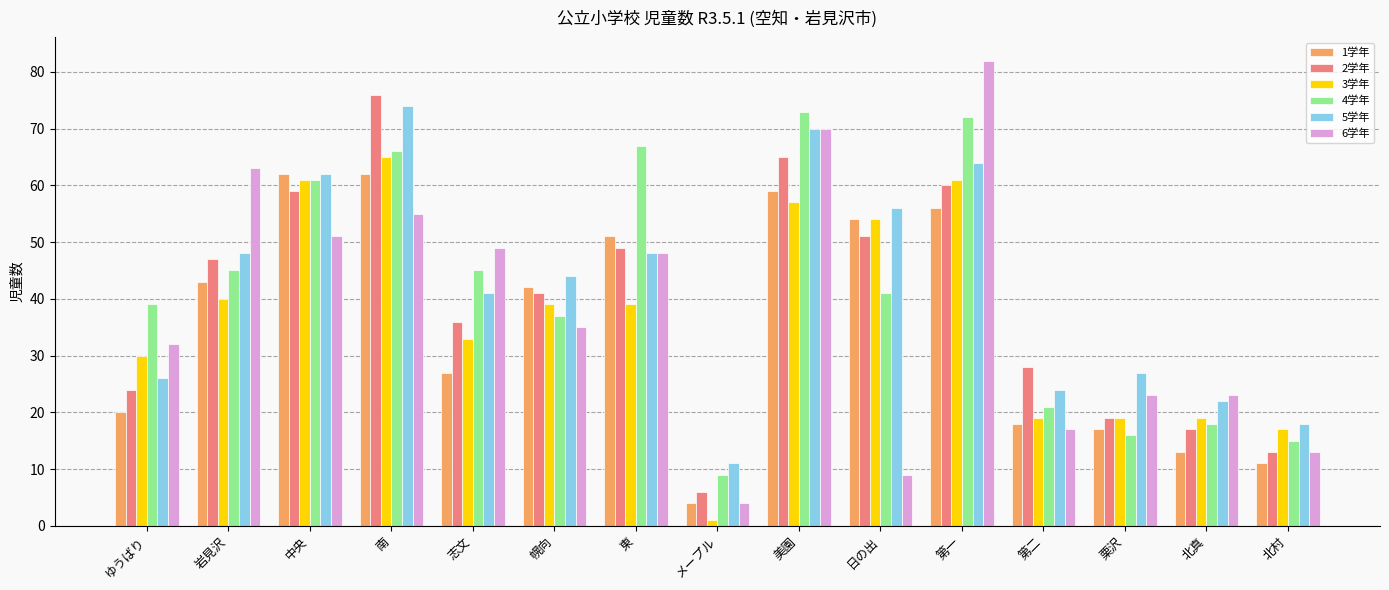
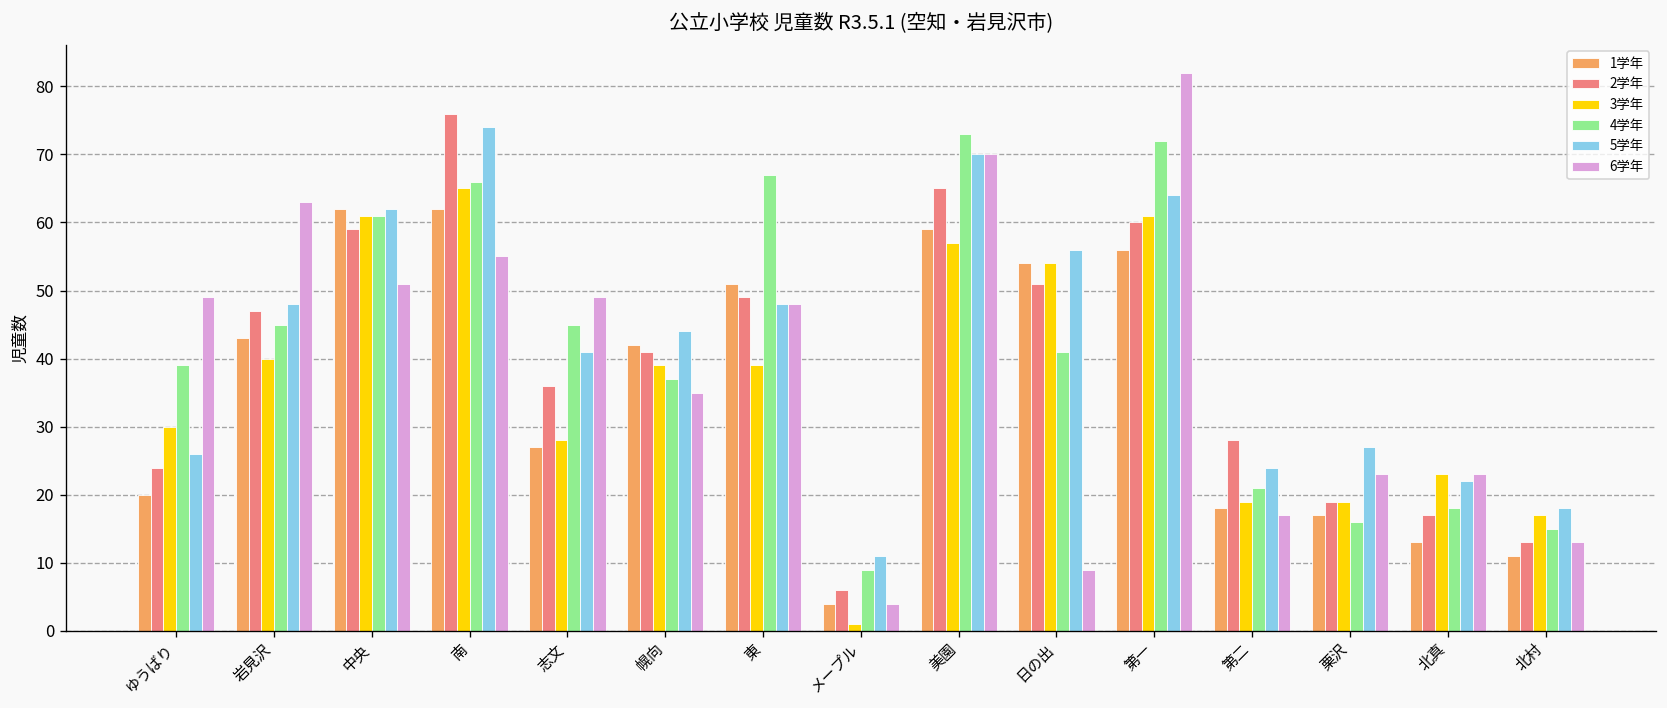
6学年, ゆうばり: 32 -> 49
3学年, 志文: 33 -> 28
3学年, 北真: 19 -> 23
